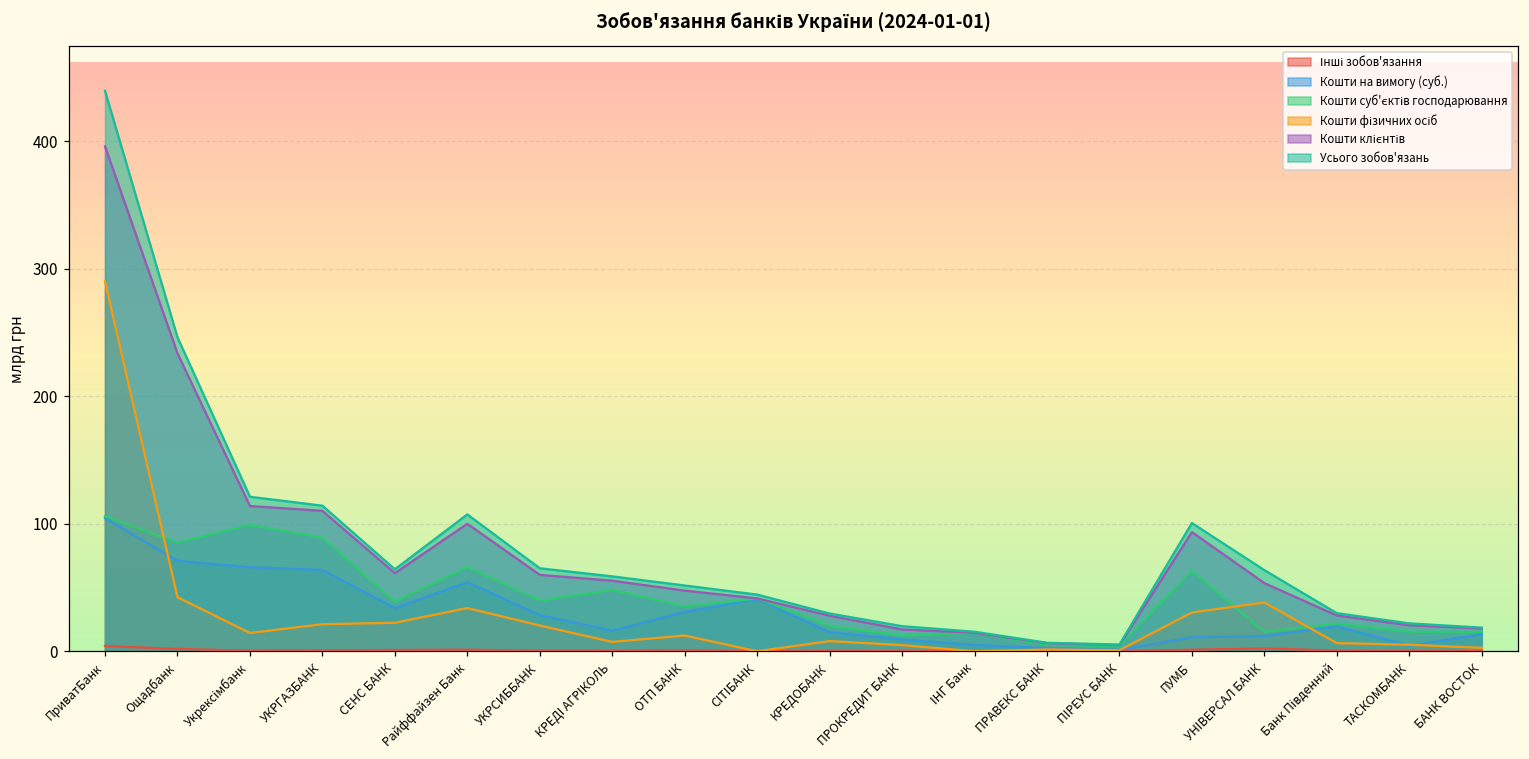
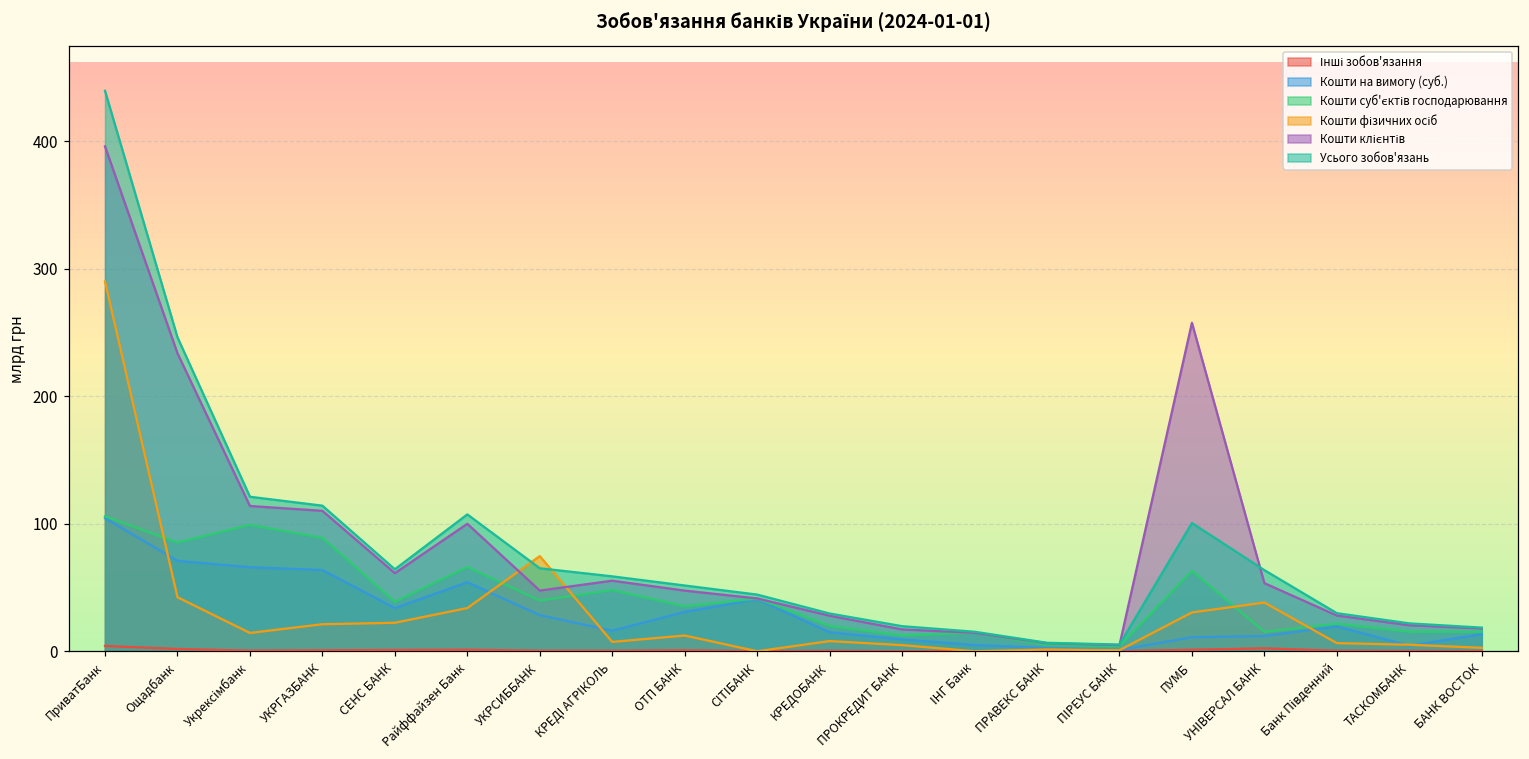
Кошти фізичних осіб, УКРСИББАНК: 20 -> 75
Кошти клієнтів, УКРСИББАНК: 60 -> 48
Кошти клієнтів, ПУМБ: 93 -> 258
